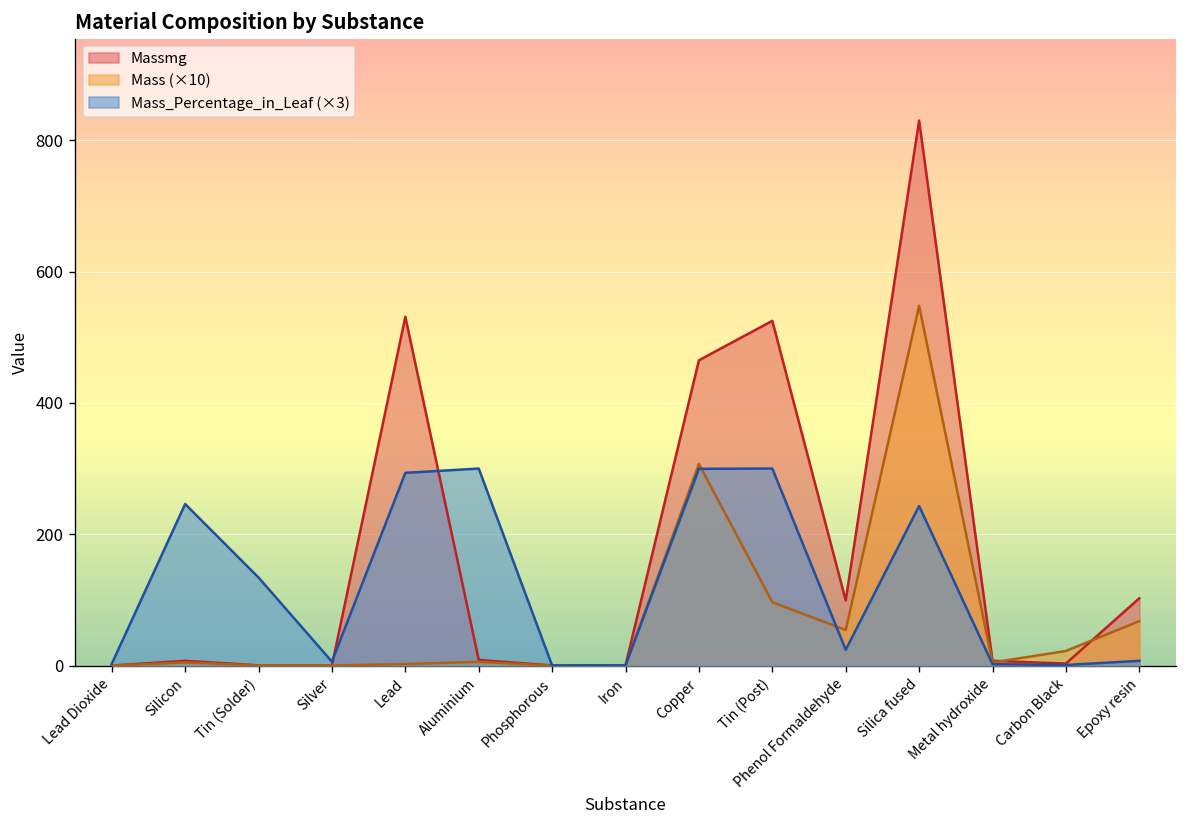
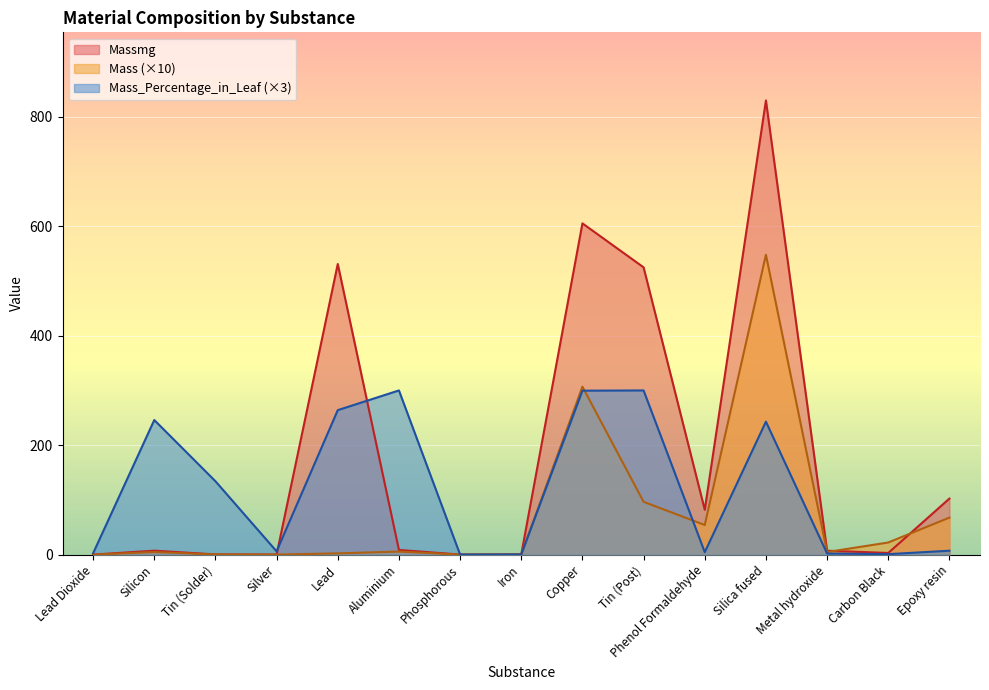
Mass_Percentage_in_Leaf (×3), Lead: 290 -> 260
Massmg, Copper: 460 -> 610
Massmg, Phenol Formaldehyde: 100 -> 80
Mass_Percentage_in_Leaf (×3), Phenol Formaldehyde: 20 -> 0
